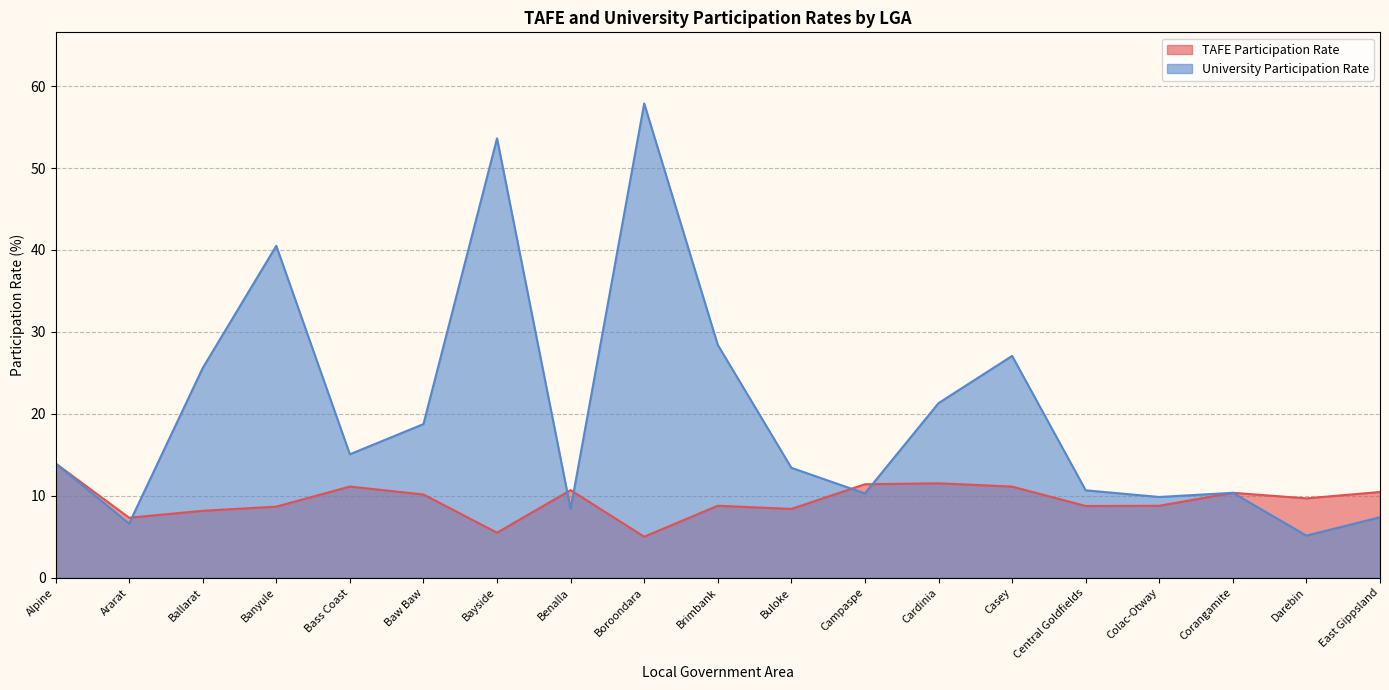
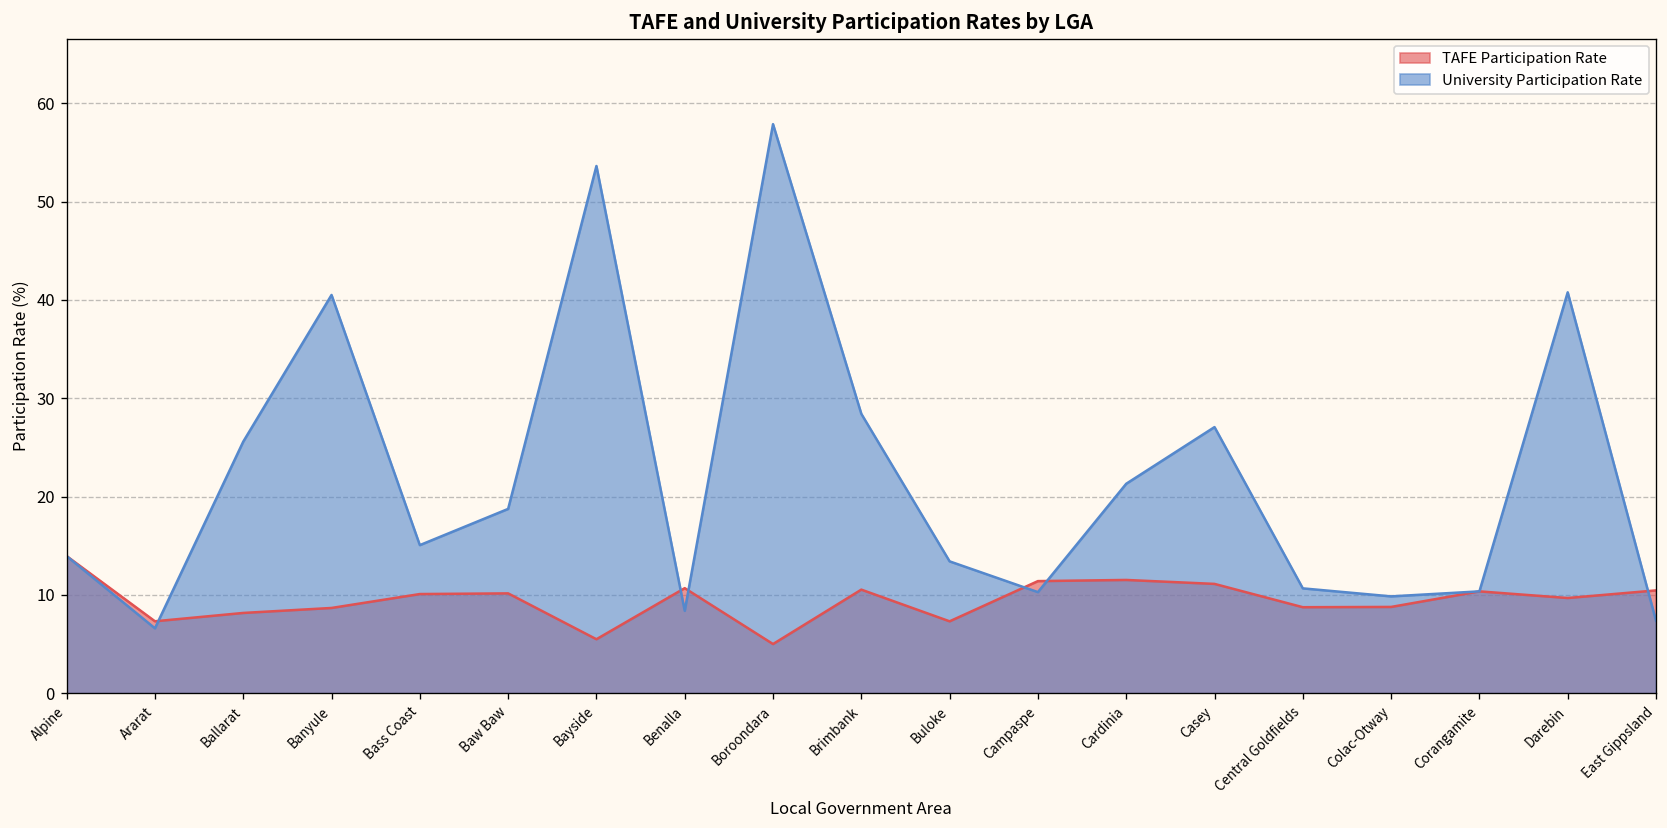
TAFE Participation Rate, Bass Coast: 11 -> 10
TAFE Participation Rate, Brimbank: 9 -> 11
TAFE Participation Rate, Buloke: 8 -> 7
University Participation Rate, Darebin: 5 -> 41
